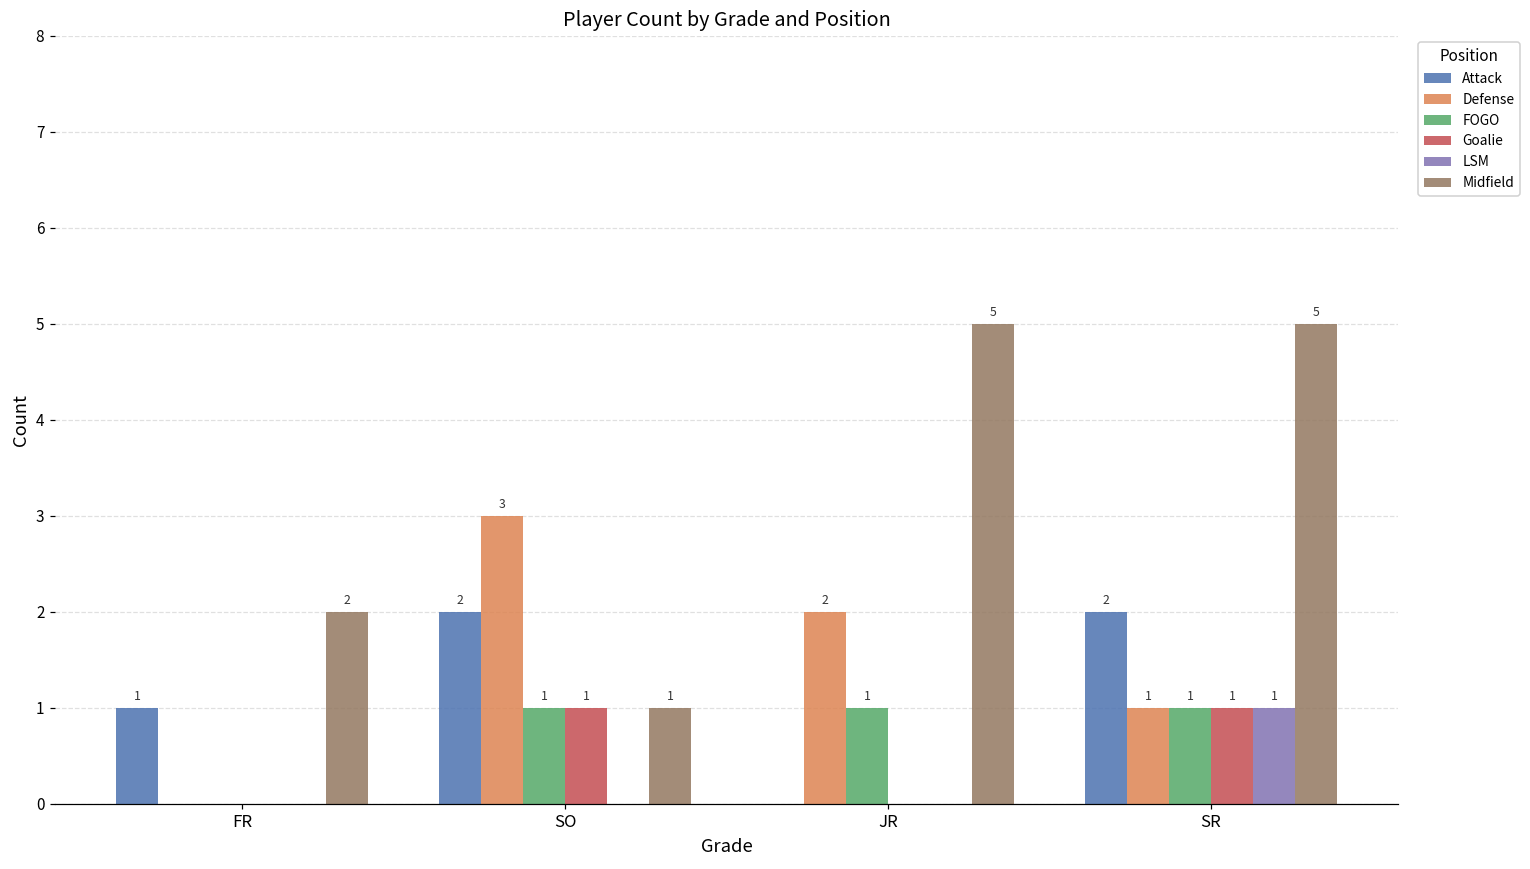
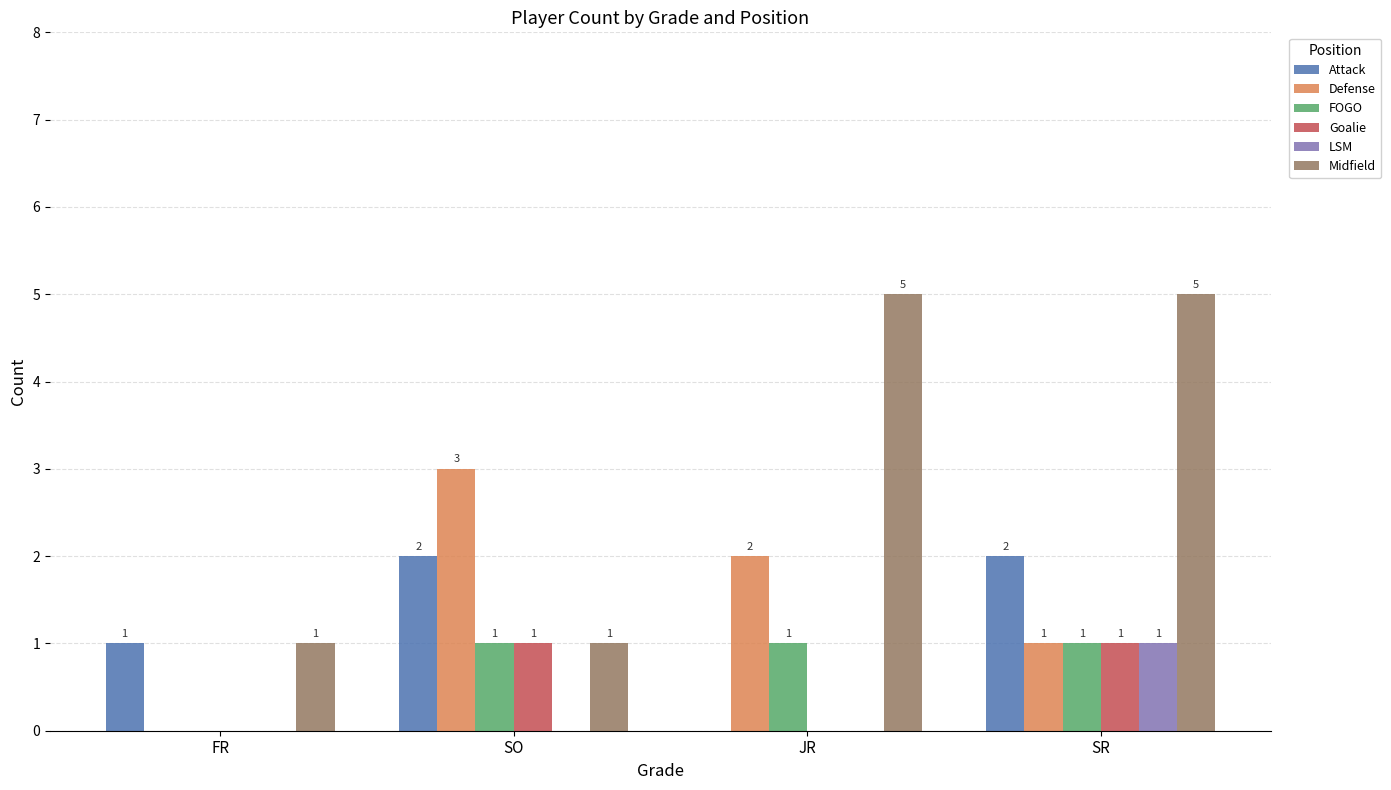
Midfield, FR: 2 -> 1
